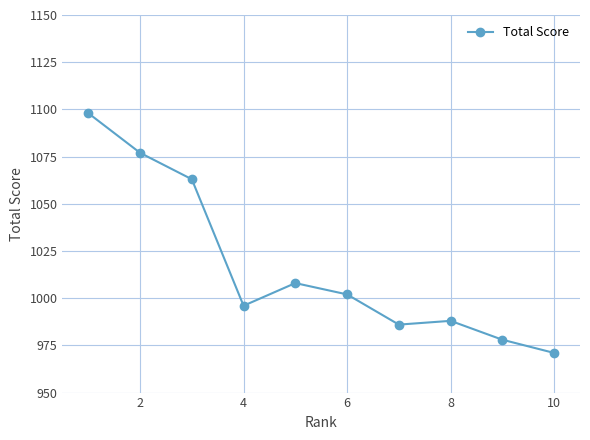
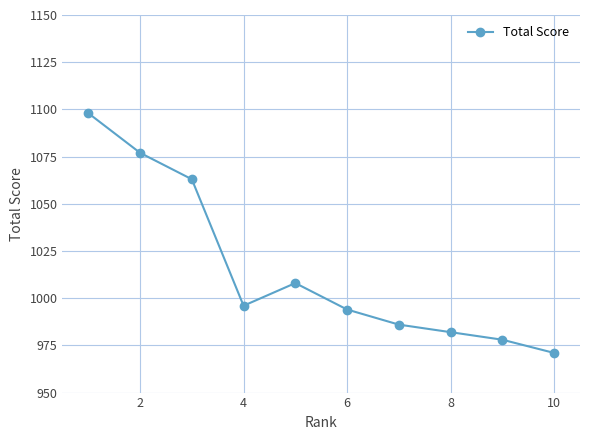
6: 1002 -> 994
8: 988 -> 982
